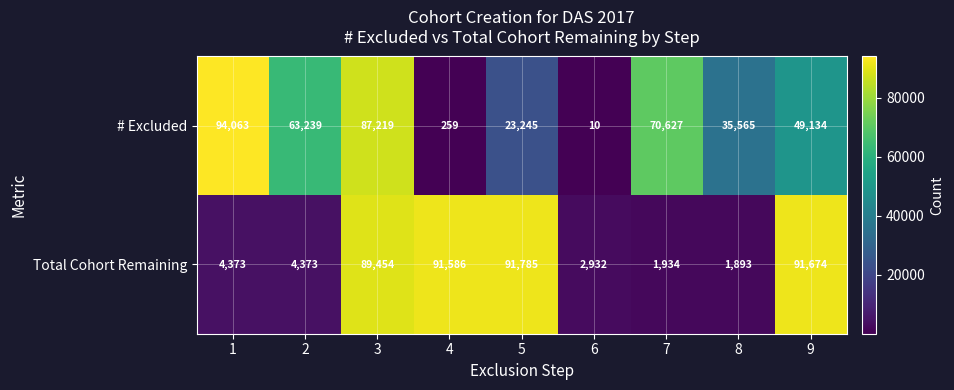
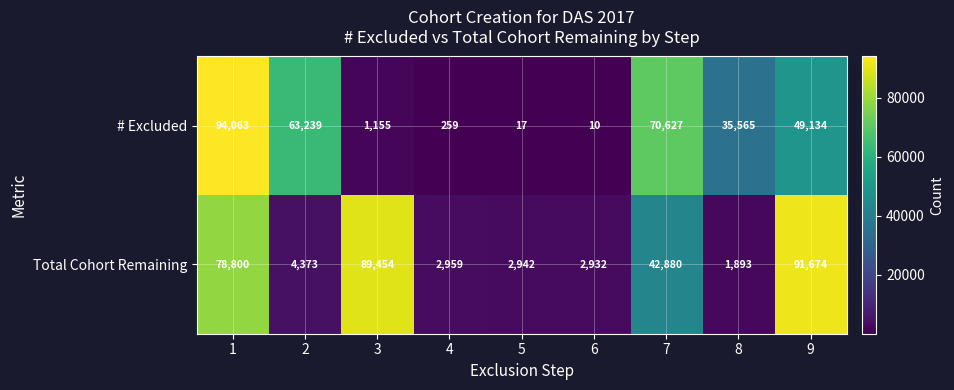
# Excluded, 3: 87,219 -> 1,155
# Excluded, 5: 23,245 -> 17
Total Cohort Remaining, 1: 4,373 -> 78,800
Total Cohort Remaining, 4: 91,586 -> 2,959
Total Cohort Remaining, 5: 91,785 -> 2,942
Total Cohort Remaining, 7: 1,934 -> 42,880
